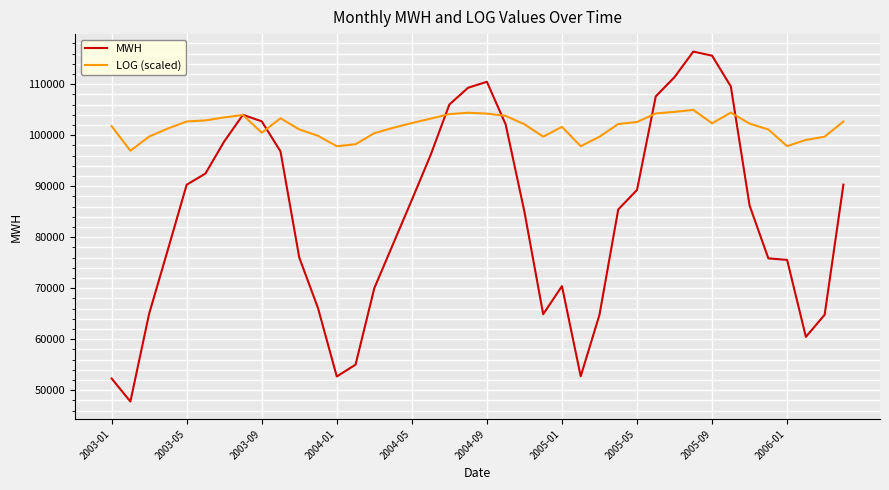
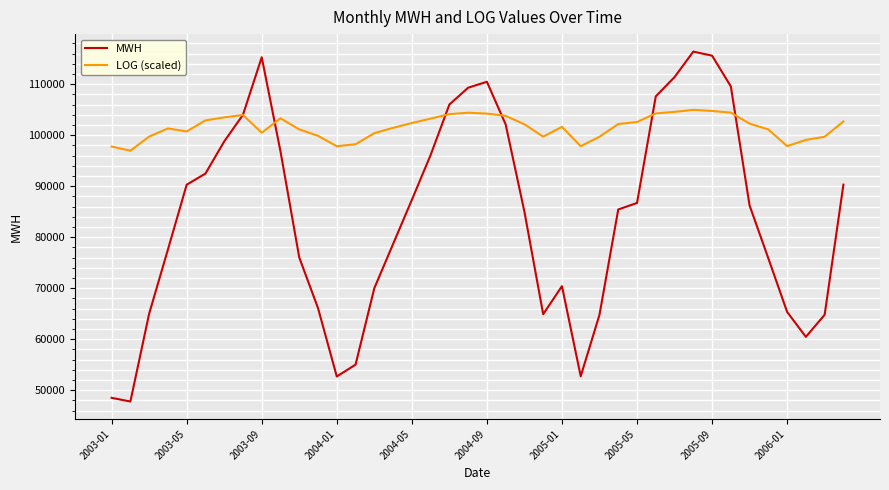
MWH, 2003-01: 52000 -> 48000
LOG (scaled), 2003-01: 102000 -> 98000
LOG (scaled), 2003-05: 103000 -> 101000
MWH, 2003-09: 103000 -> 115000
MWH, 2005-05: 89000 -> 87000
LOG (scaled), 2005-09: 102000 -> 105000
MWH, 2006-01: 76000 -> 65000
